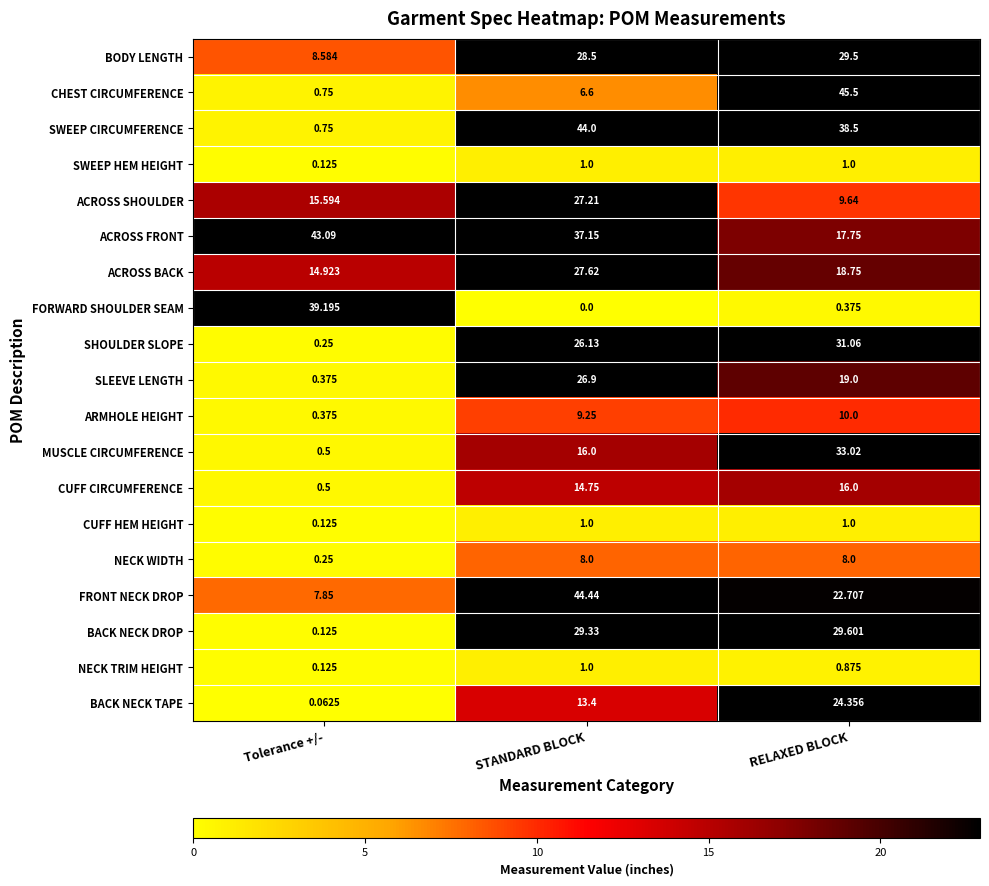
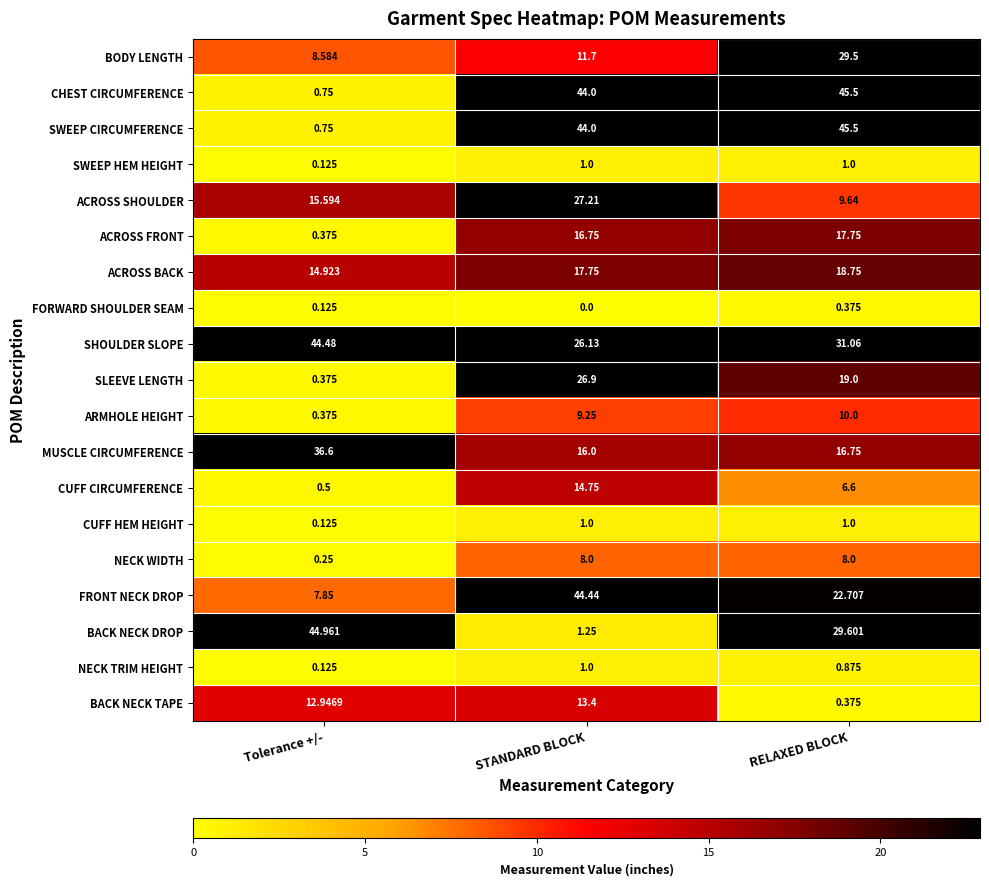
BODY LENGTH, STANDARD BLOCK: 28.5 -> 11.7
CHEST CIRCUMFERENCE, STANDARD BLOCK: 6.6 -> 44.0
SWEEP CIRCUMFERENCE, RELAXED BLOCK: 38.5 -> 45.5
ACROSS FRONT, Tolerance +/-: 43.09 -> 0.375
ACROSS FRONT, STANDARD BLOCK: 37.15 -> 16.75
ACROSS BACK, STANDARD BLOCK: 27.62 -> 17.75
FORWARD SHOULDER SEAM, Tolerance +/-: 39.195 -> 0.125
SHOULDER SLOPE, Tolerance +/-: 0.25 -> 44.48
MUSCLE CIRCUMFERENCE, Tolerance +/-: 0.5 -> 36.6
MUSCLE CIRCUMFERENCE, RELAXED BLOCK: 33.02 -> 16.75
CUFF CIRCUMFERENCE, RELAXED BLOCK: 16.0 -> 6.6
BACK NECK DROP, Tolerance +/-: 0.125 -> 44.961
BACK NECK DROP, STANDARD BLOCK: 29.33 -> 1.25
BACK NECK TAPE, Tolerance +/-: 0.0625 -> 12.9469
BACK NECK TAPE, RELAXED BLOCK: 24.356 -> 0.375
